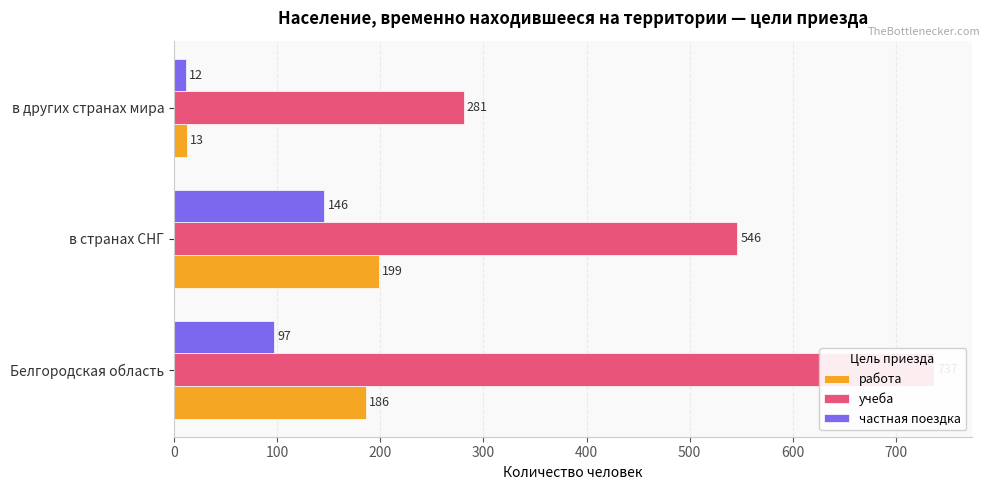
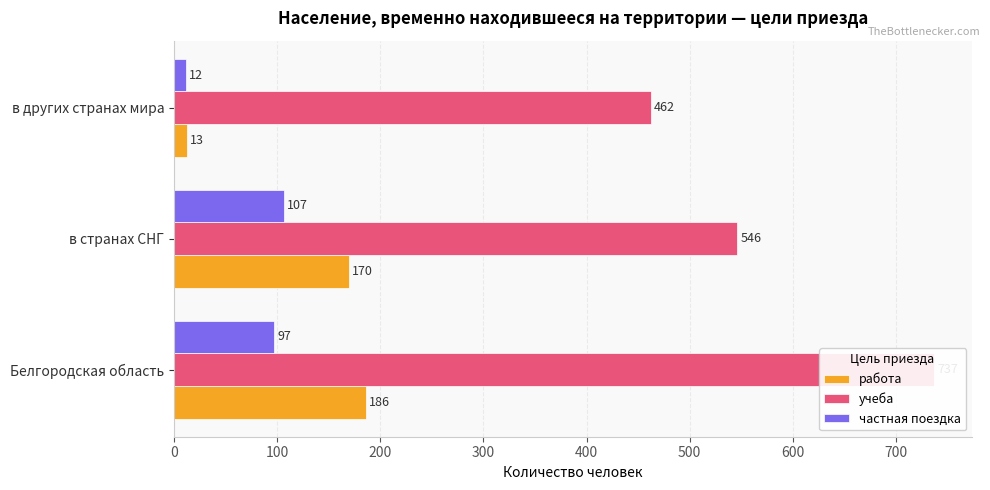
учеба, в других странах мира: 281 -> 462
частная поездка, в странах СНГ: 146 -> 107
работа, в странах СНГ: 199 -> 170
